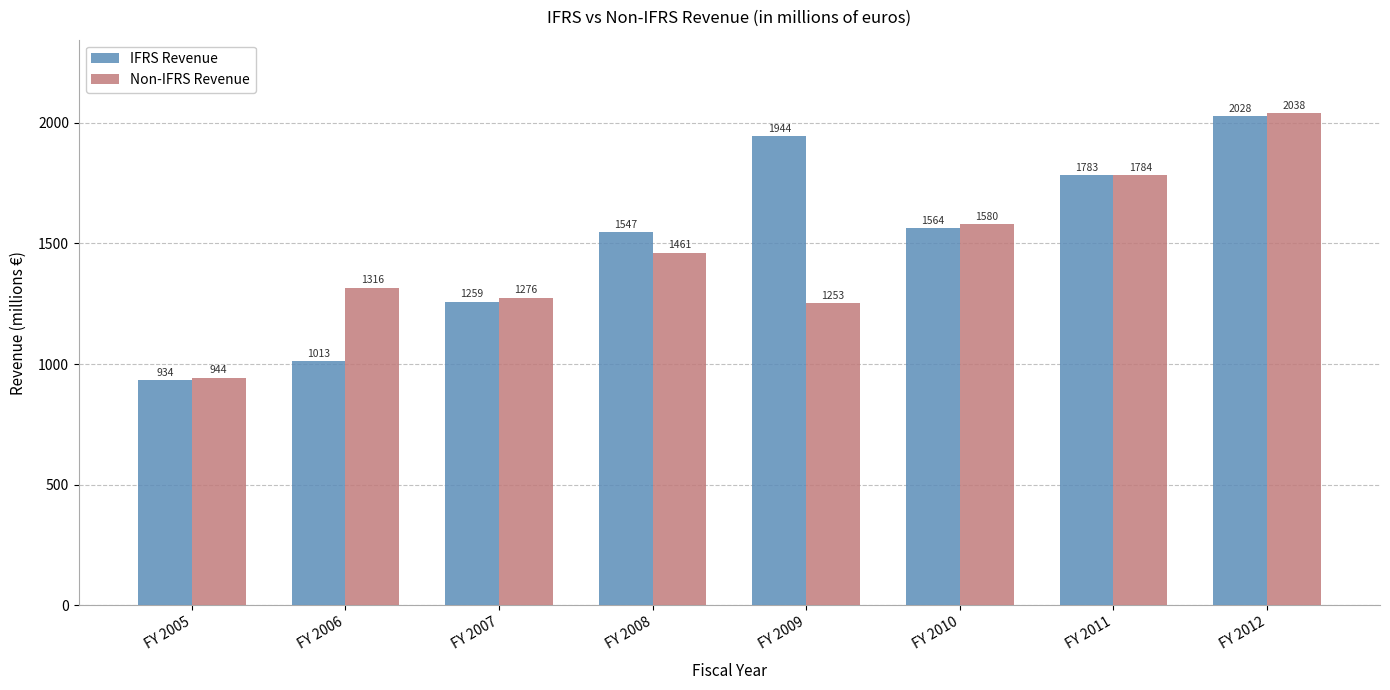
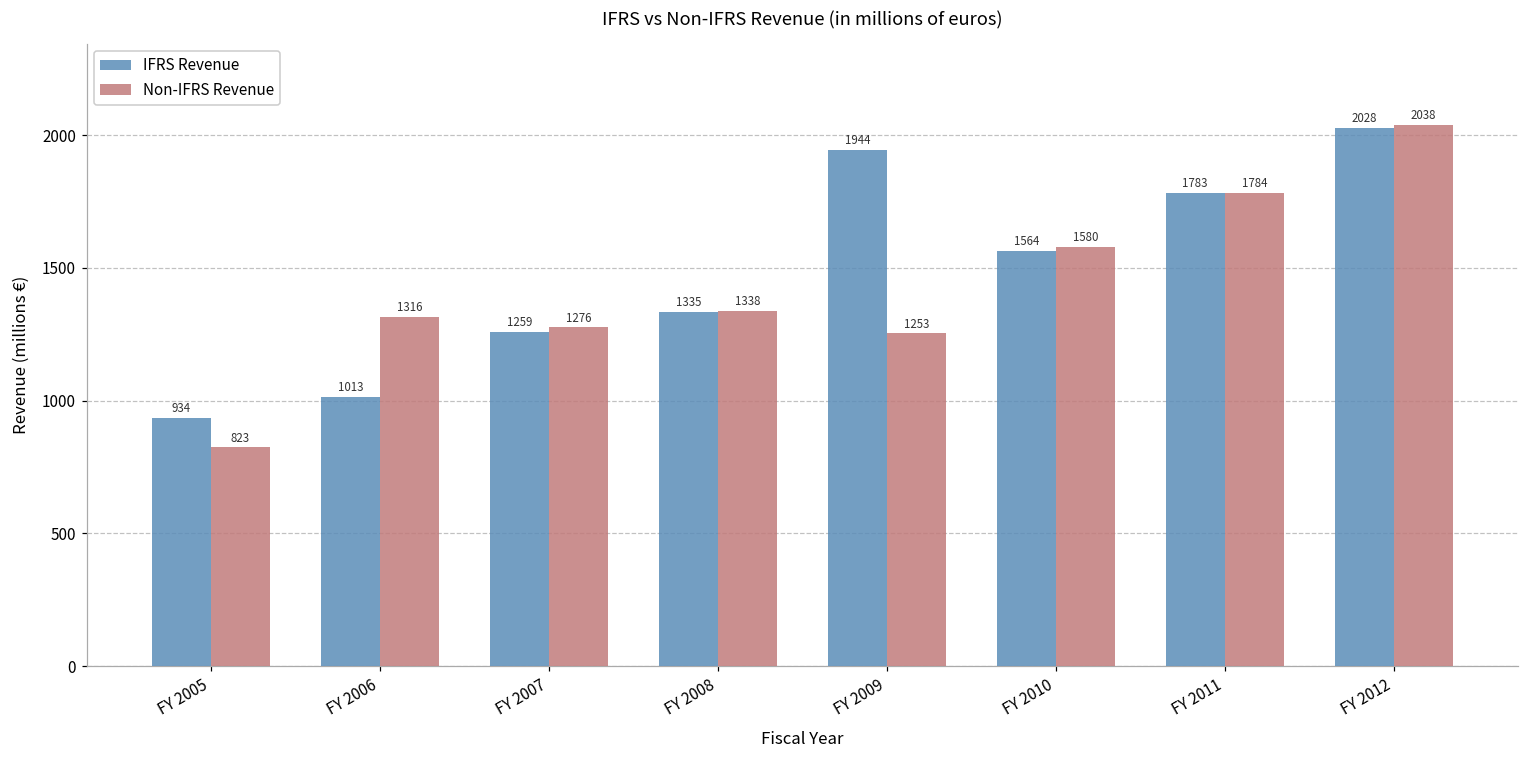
Non-IFRS Revenue, FY 2005: 944 -> 823
IFRS Revenue, FY 2008: 1547 -> 1335
Non-IFRS Revenue, FY 2008: 1461 -> 1338
